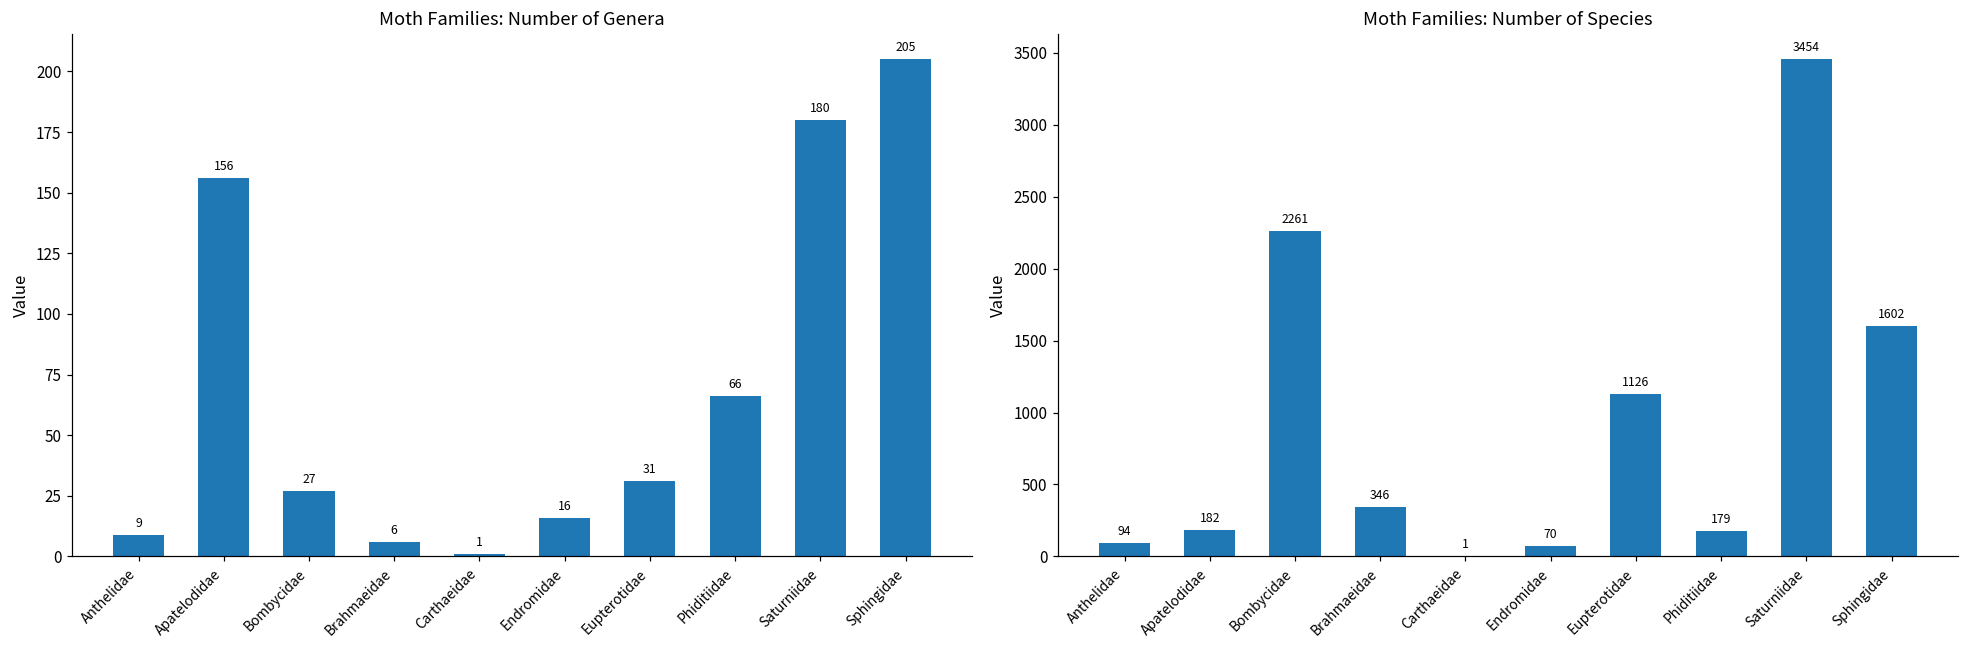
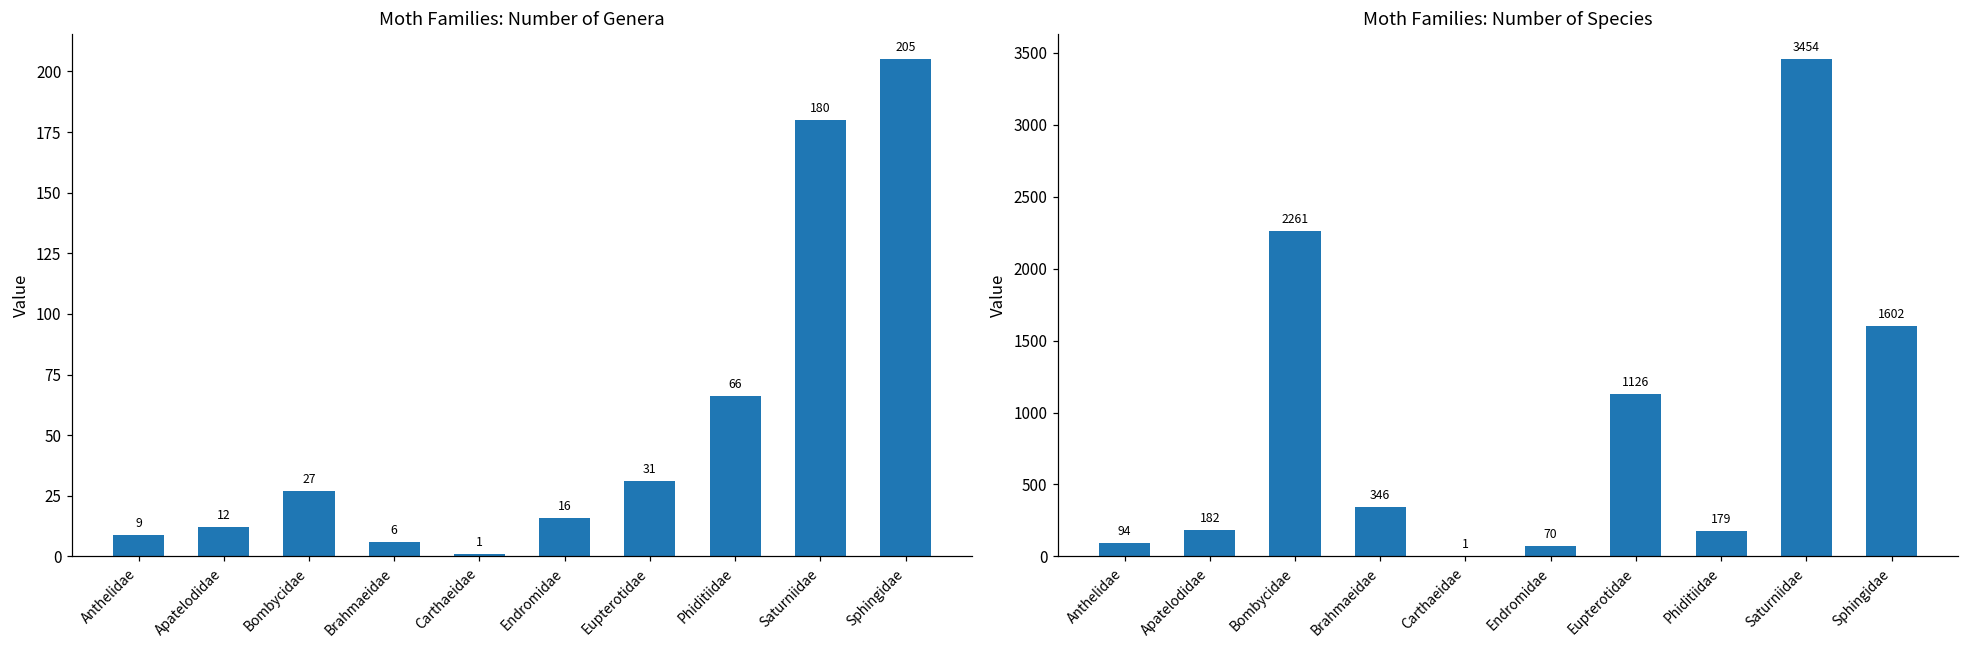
Moth Families: Number of Genera, Apatelodidae: 156 -> 12
